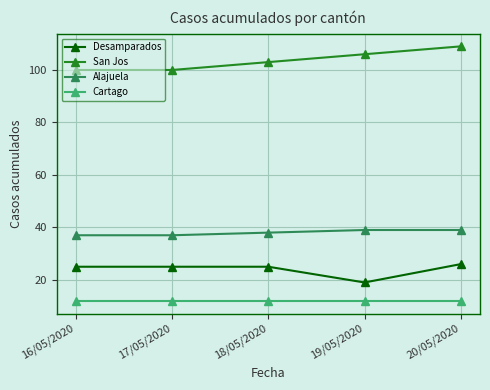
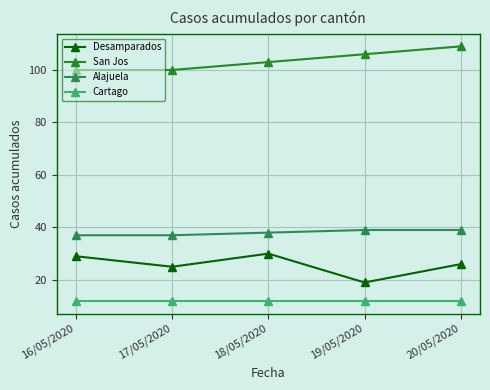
Desamparados, 16/05/2020: 25 -> 29
Desamparados, 18/05/2020: 25 -> 30
